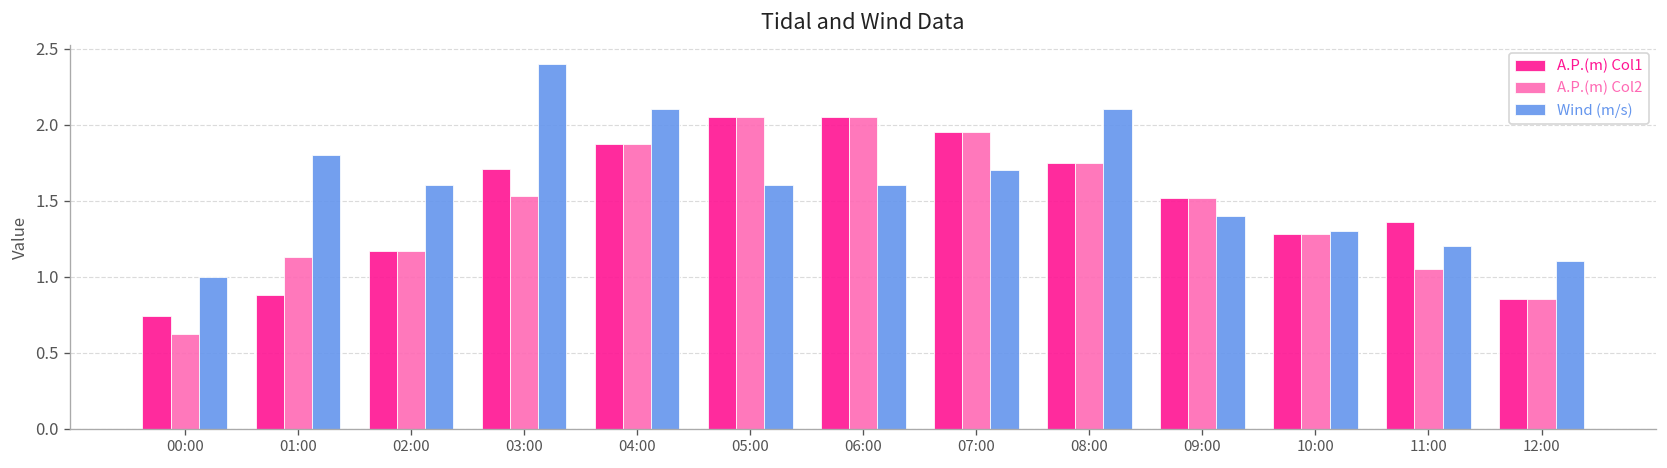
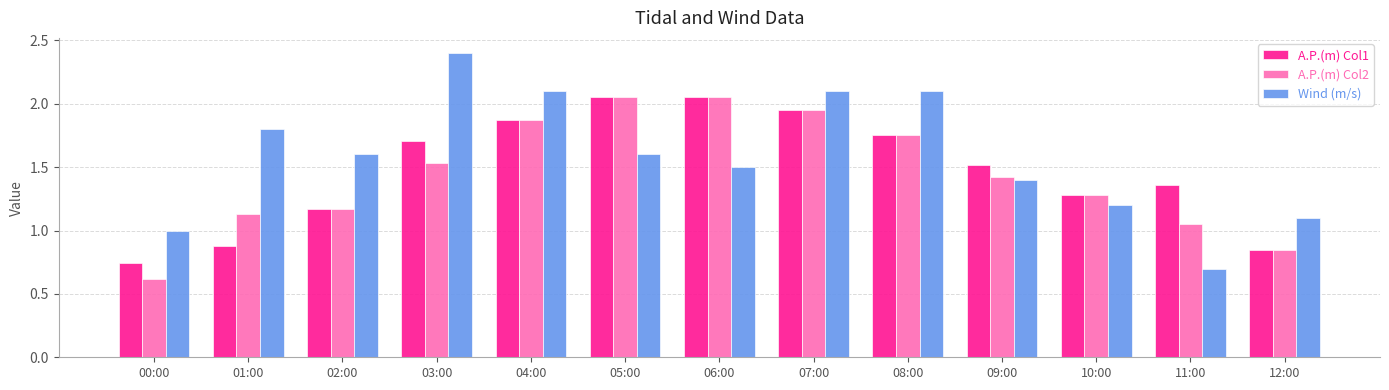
Wind (m/s), 06:00: 1.6 -> 1.5
Wind (m/s), 07:00: 1.7 -> 2.1
A.P.(m) Col2, 09:00: 1.52 -> 1.42
Wind (m/s), 10:00: 1.3 -> 1.2
Wind (m/s), 11:00: 1.2 -> 0.7
